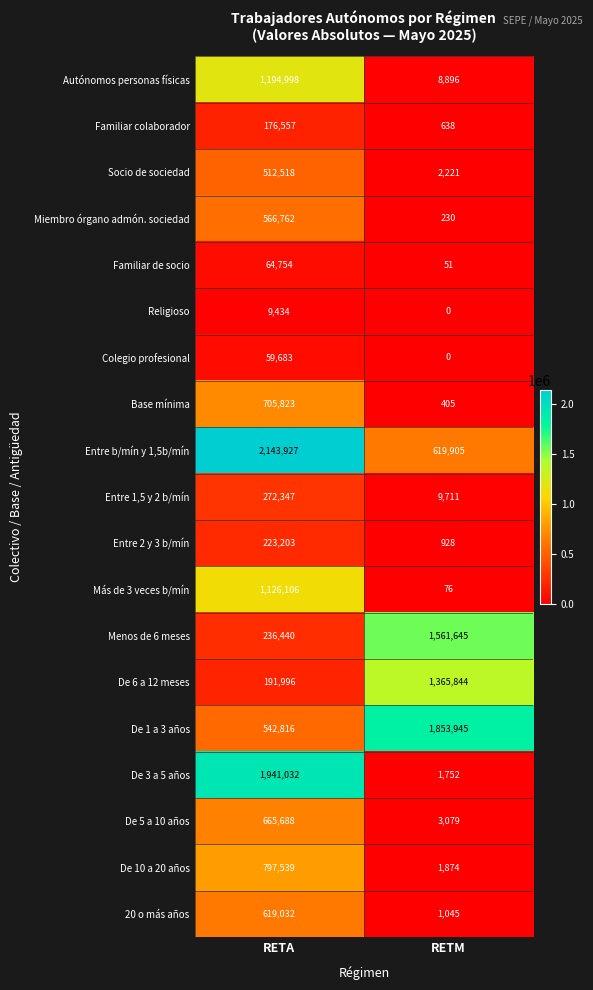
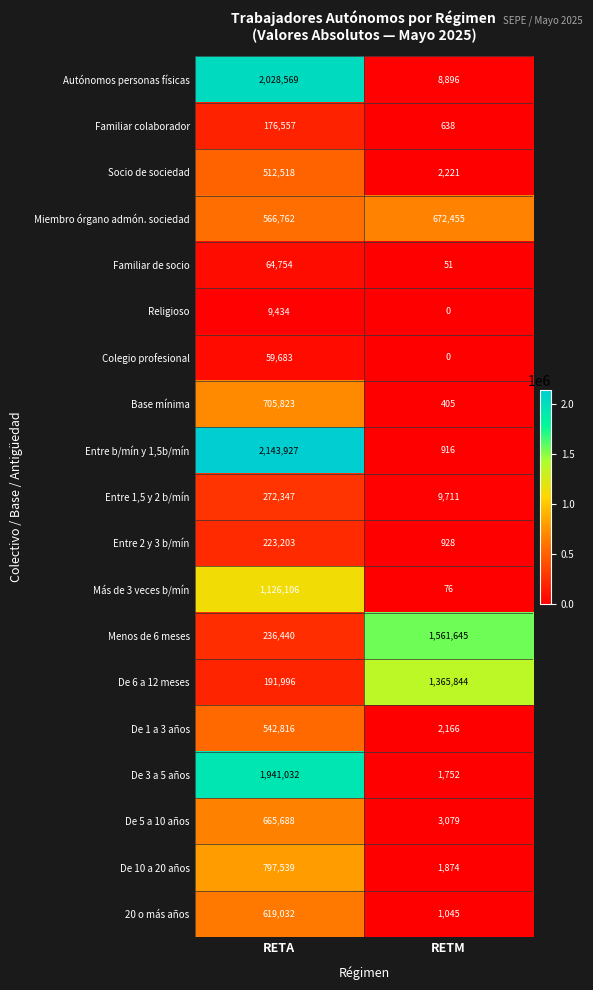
Autónomos personas físicas, RETA: 1,194,998 -> 2,028,569
Miembro órgano admón. sociedad, RETM: 230 -> 672,455
Entre b/mín y 1,5b/mín, RETM: 619,905 -> 916
De 1 a 3 años, RETM: 1,853,945 -> 2,166
